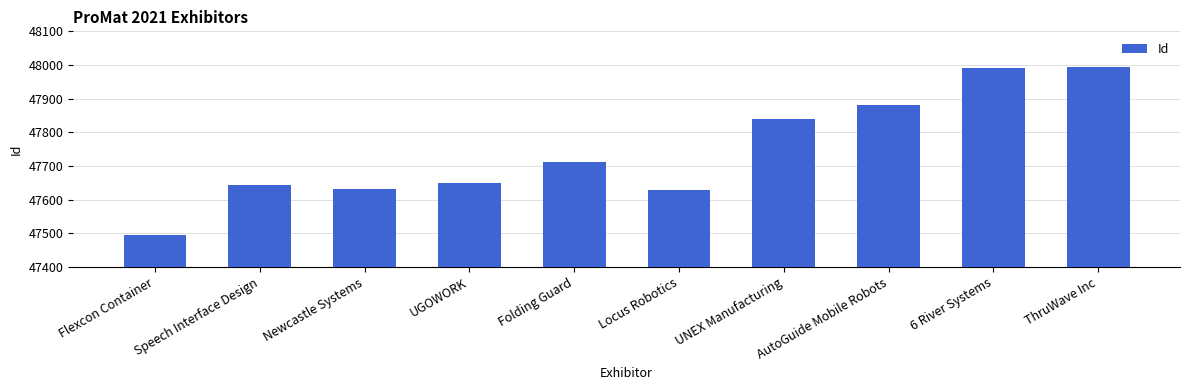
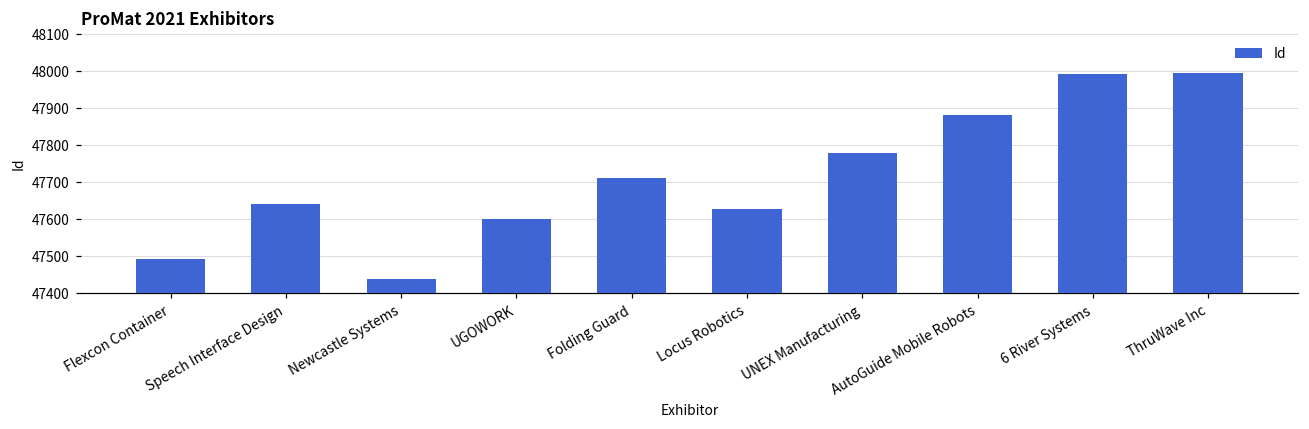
Newcastle Systems: 47630 -> 47440
UGOWORK: 47650 -> 47600
UNEX Manufacturing: 47840 -> 47780
